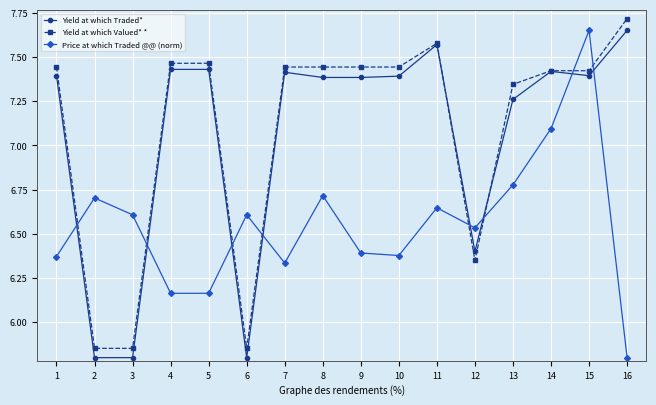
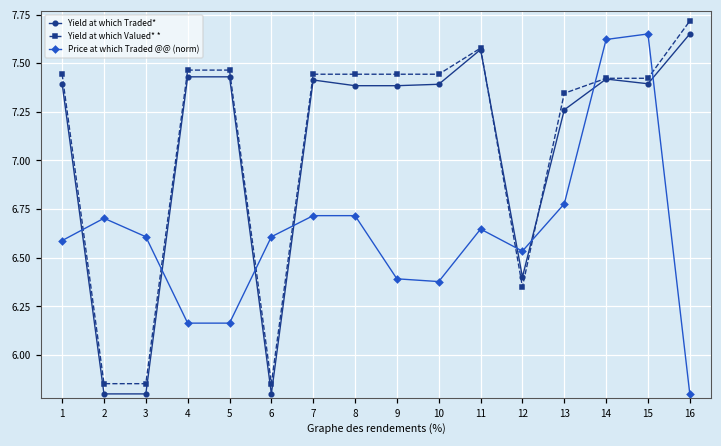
Price at which Traded @@ (norm), 1: 6.37 -> 6.59
Price at which Traded @@ (norm), 7: 6.33 -> 6.72
Price at which Traded @@ (norm), 14: 7.09 -> 7.62
